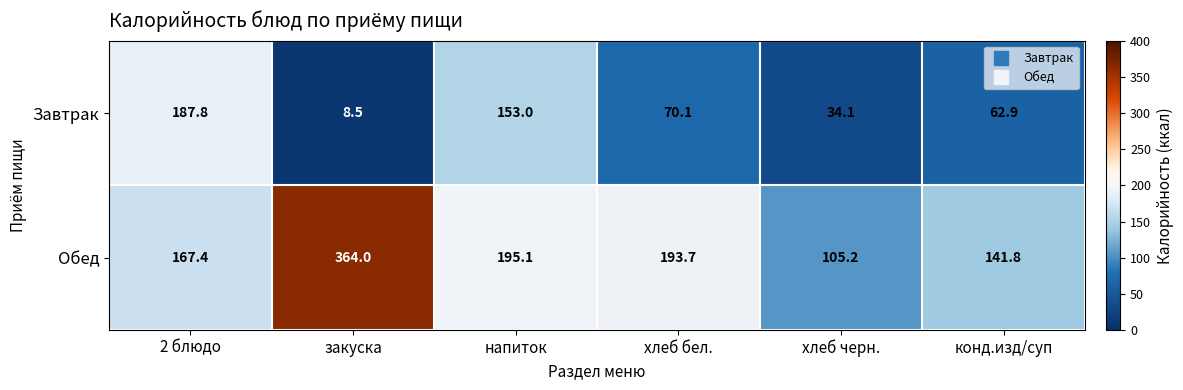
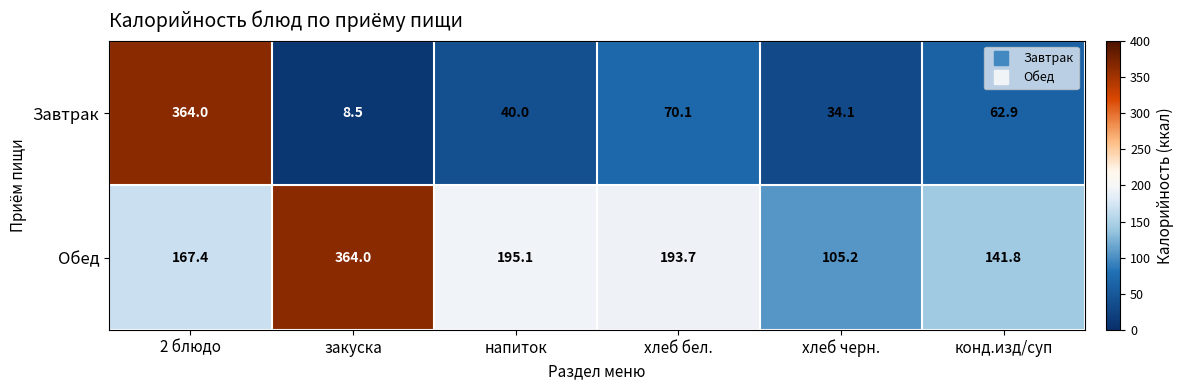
Завтрак, 2 блюдо: 187.8 -> 364.0
Завтрак, напиток: 153.0 -> 40.0
